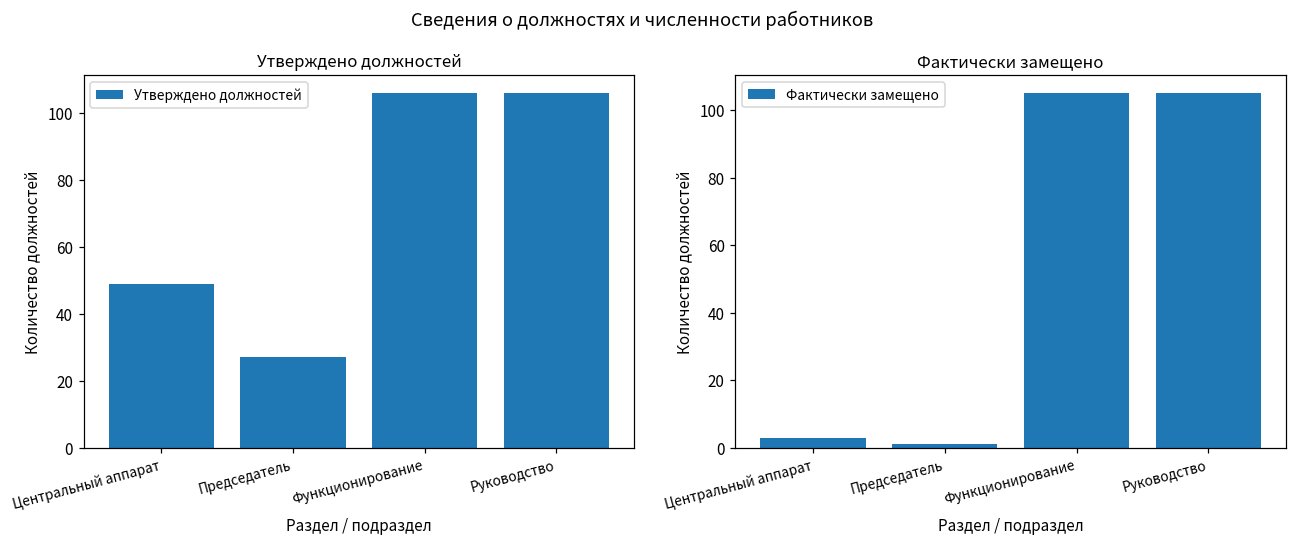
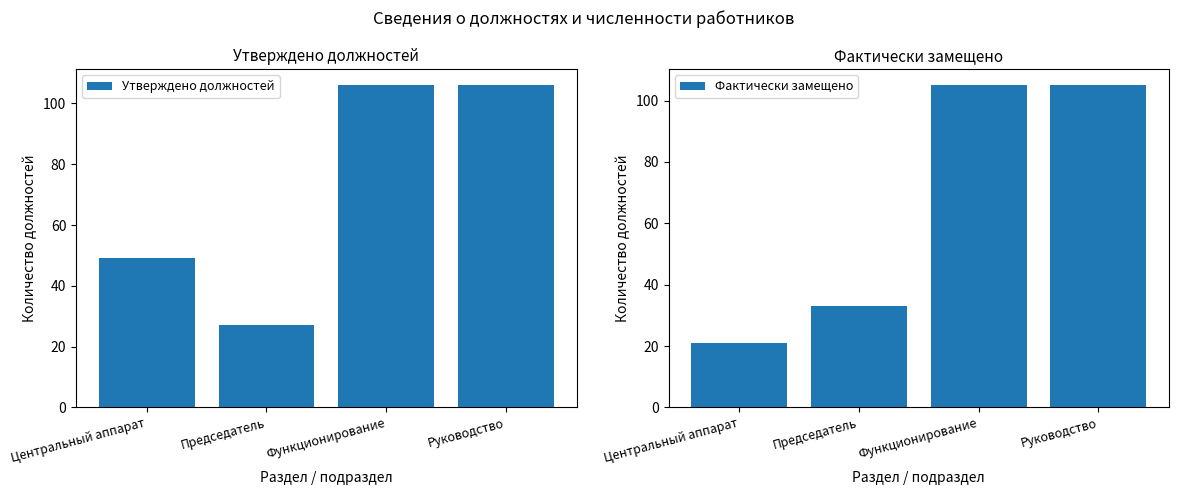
Фактически замещено, Центральный аппарат: 3 -> 21
Фактически замещено, Председатель: 1 -> 33
